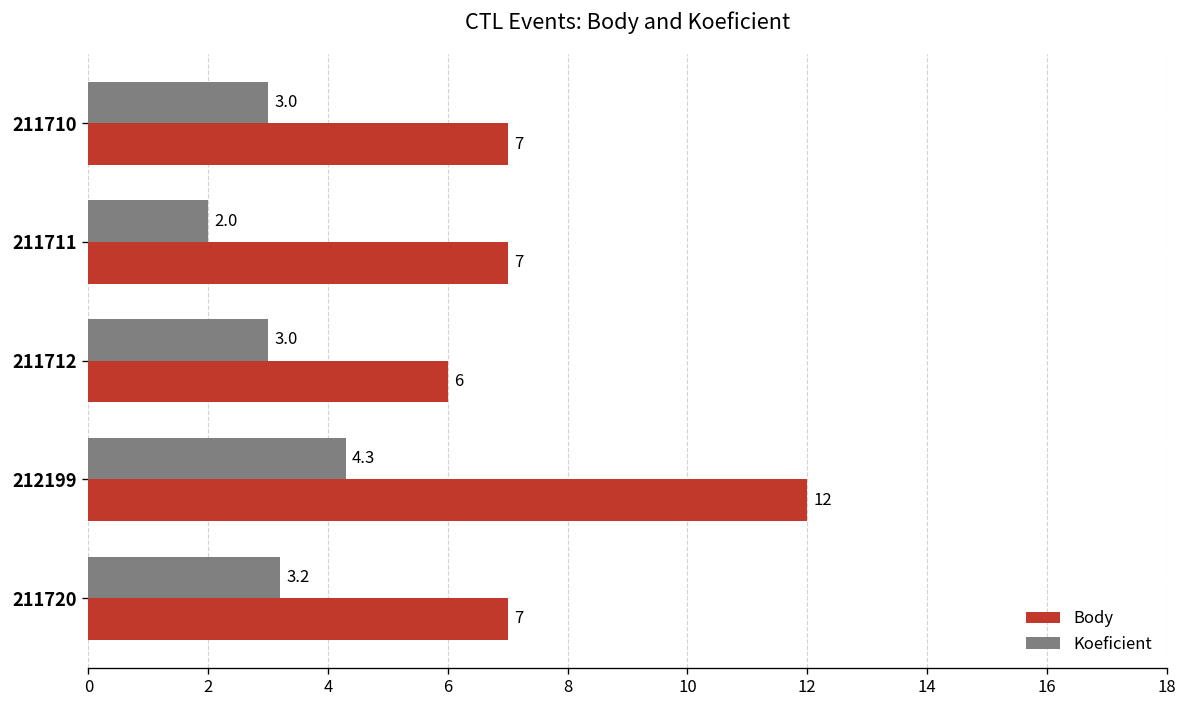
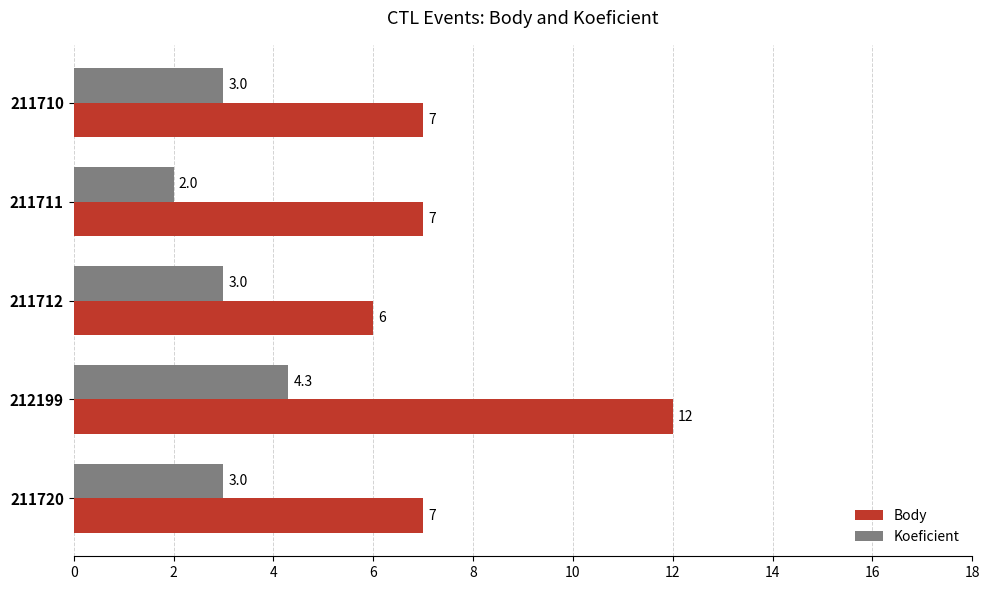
Koeficient, 211720: 3.2 -> 3.0
